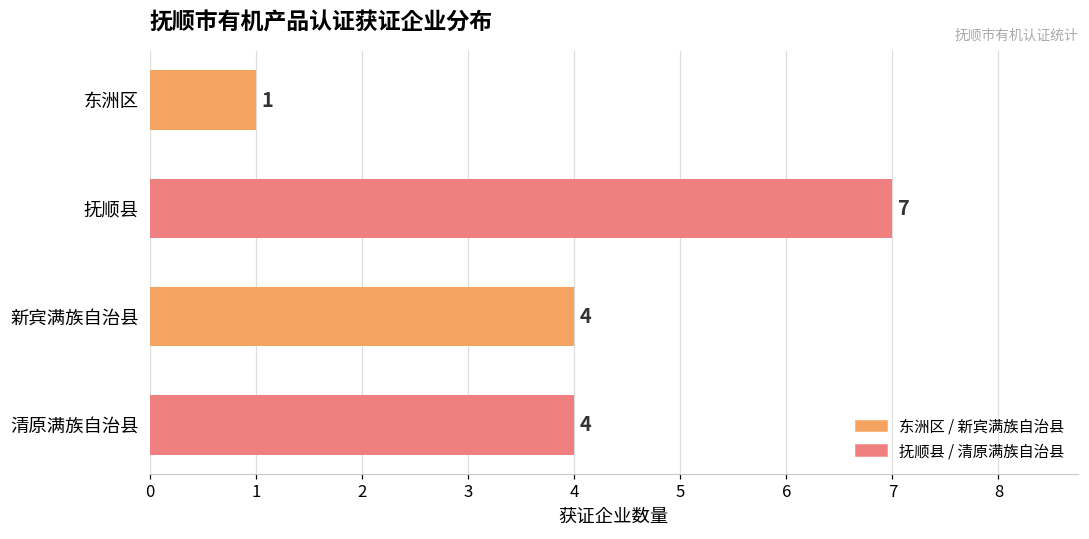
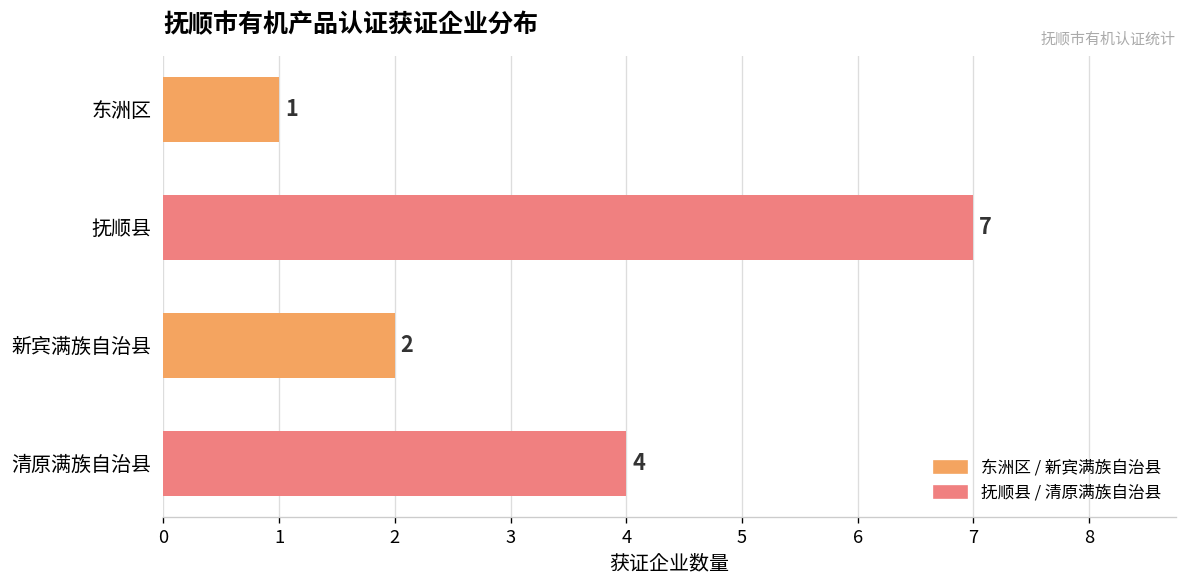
新宾满族自治县: 4 -> 2
